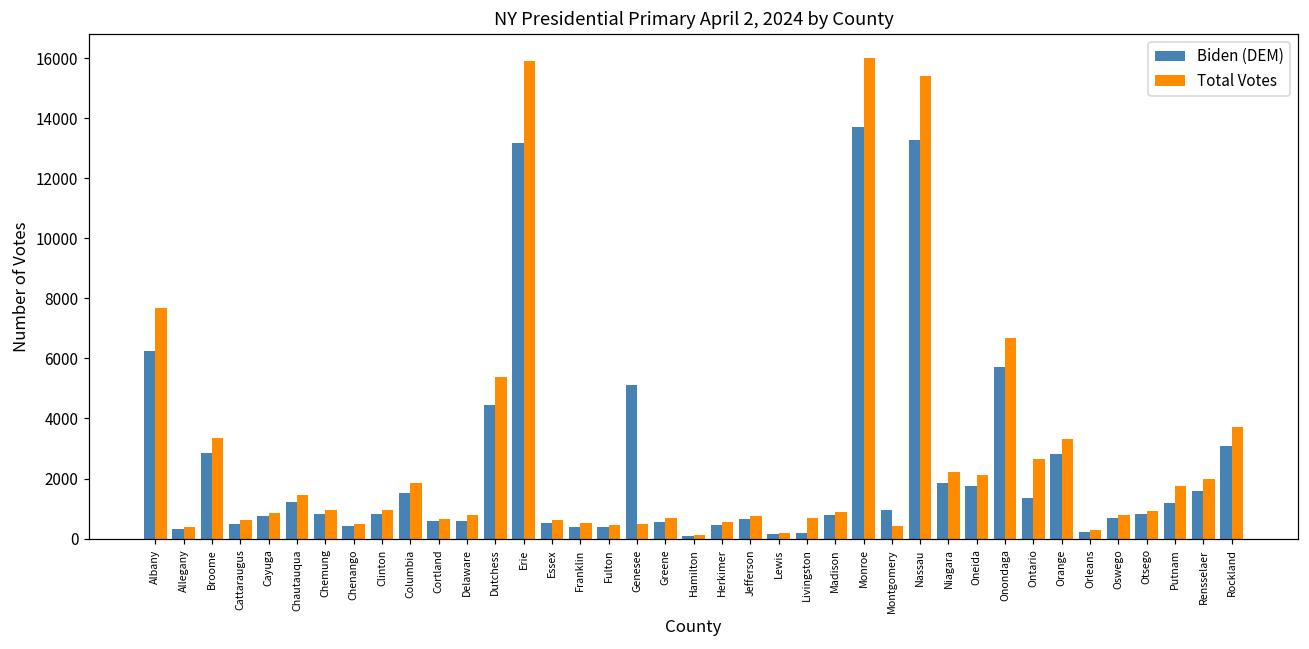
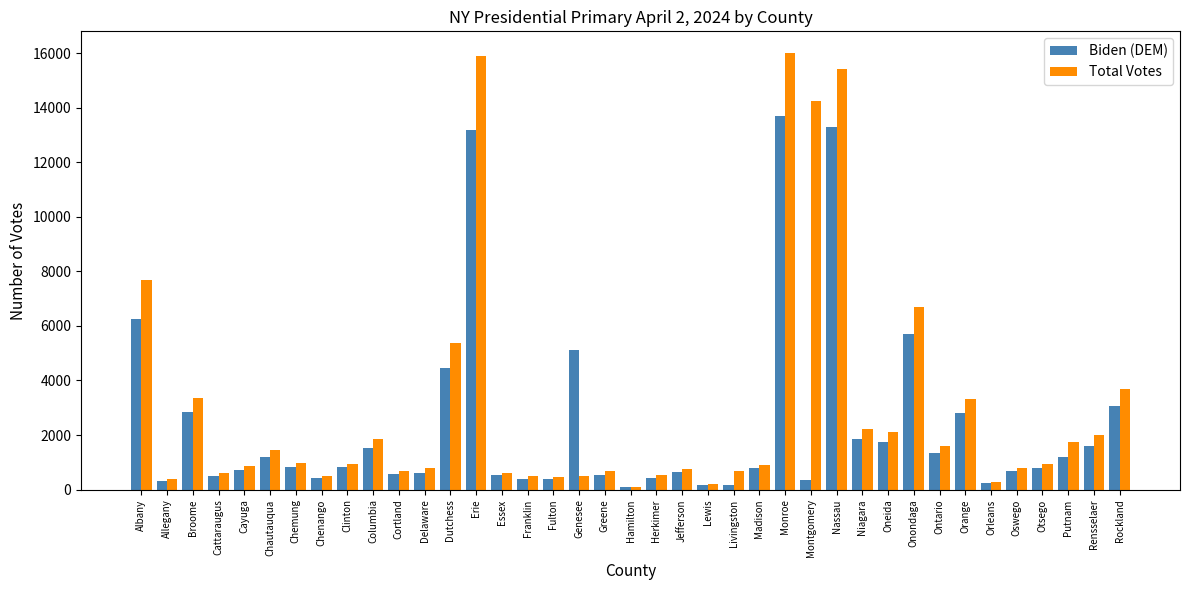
Biden (DEM), Montgomery: 900 -> 300
Total Votes, Montgomery: 400 -> 14200
Total Votes, Ontario: 2600 -> 1600
